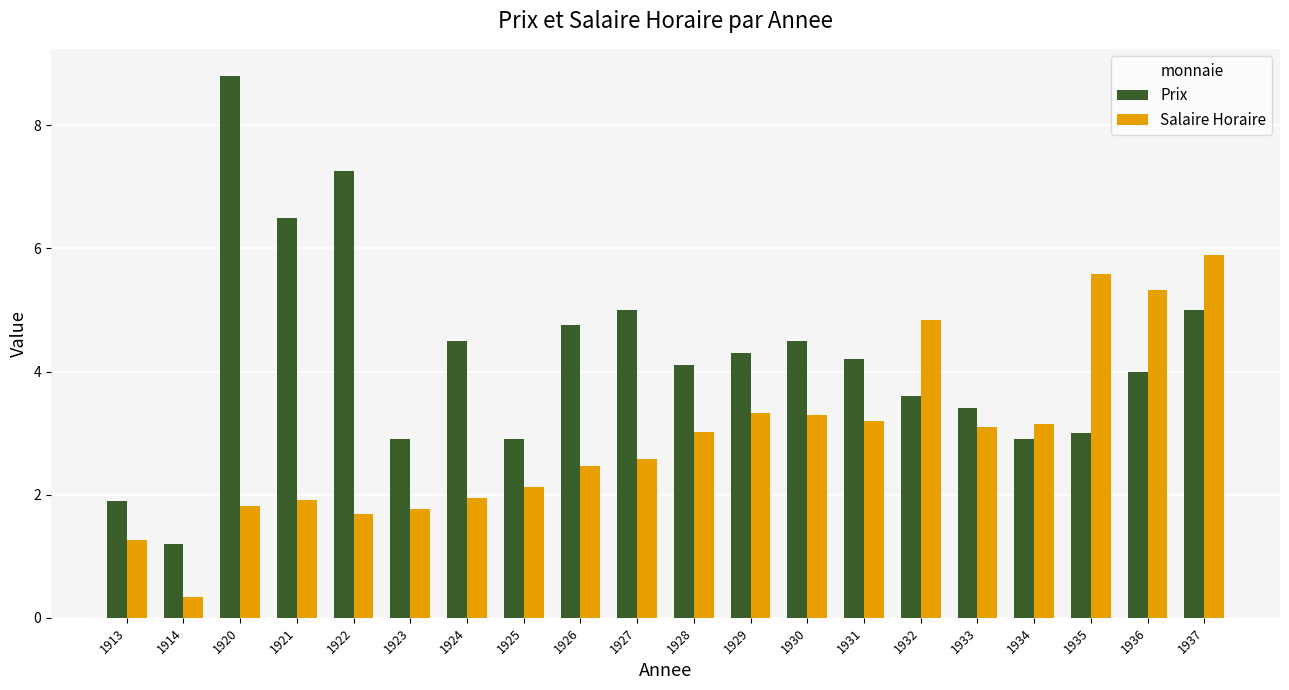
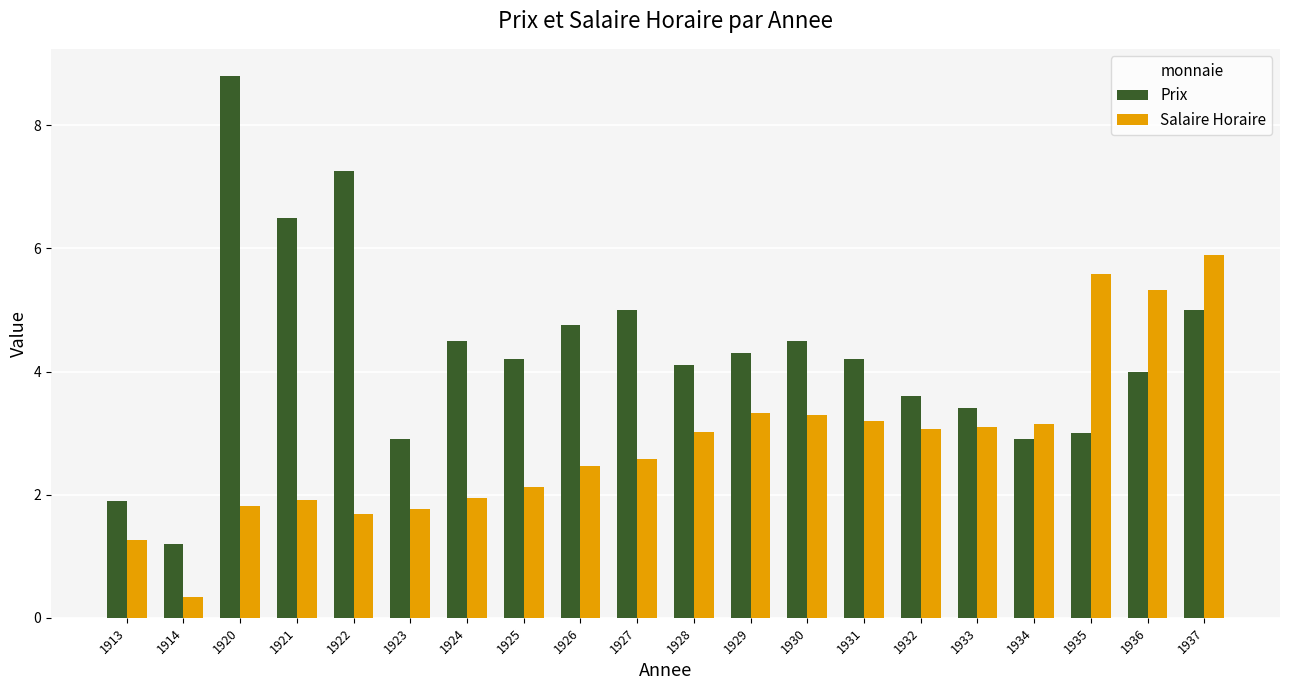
Prix, 1925: 2.9 -> 4.2
Salaire Horaire, 1932: 4.8 -> 3.1
